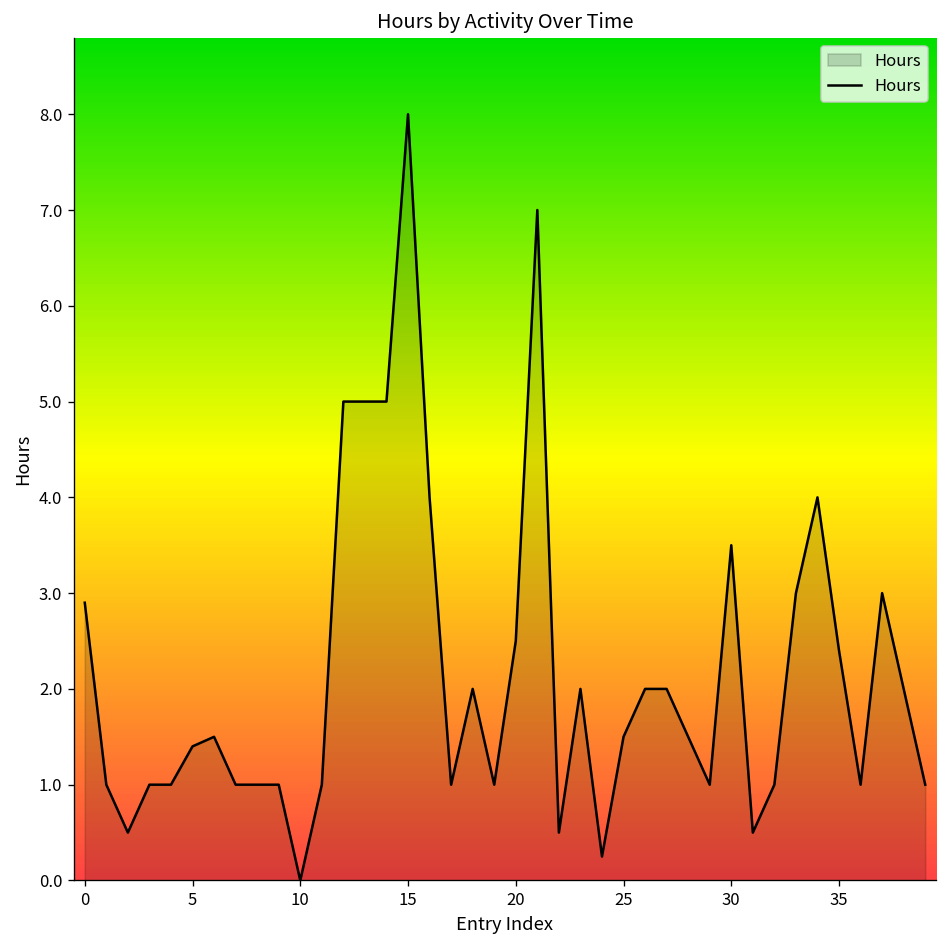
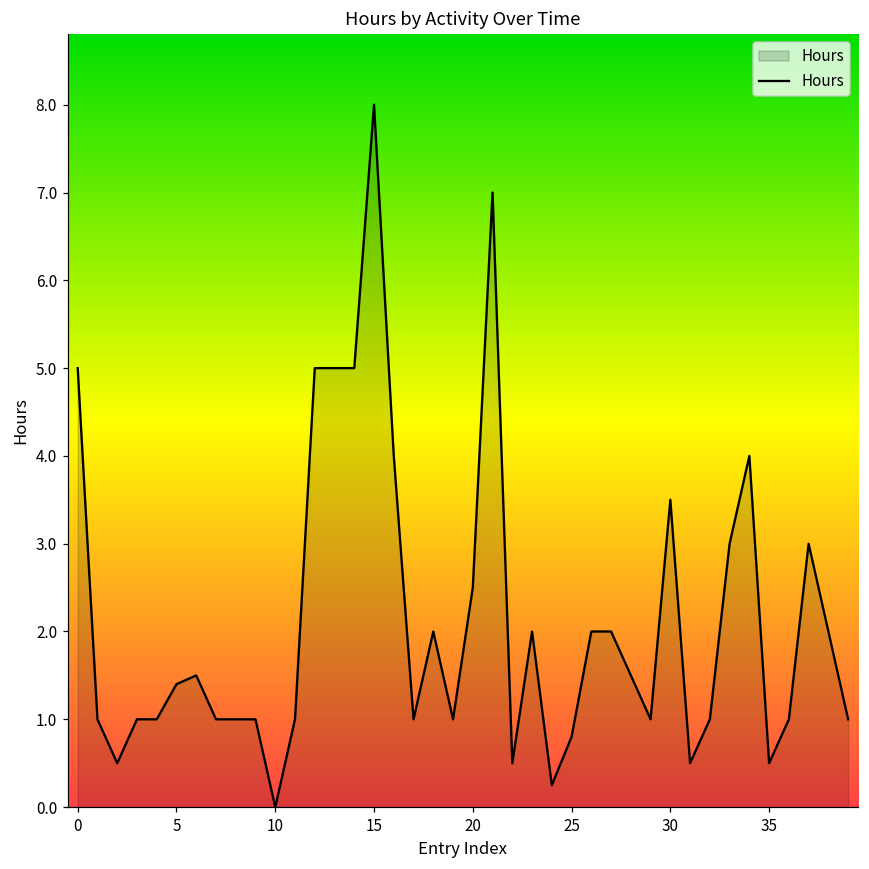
0: 2.9 -> 5.0
25: 1.5 -> 0.8
35: 2.4 -> 0.5
